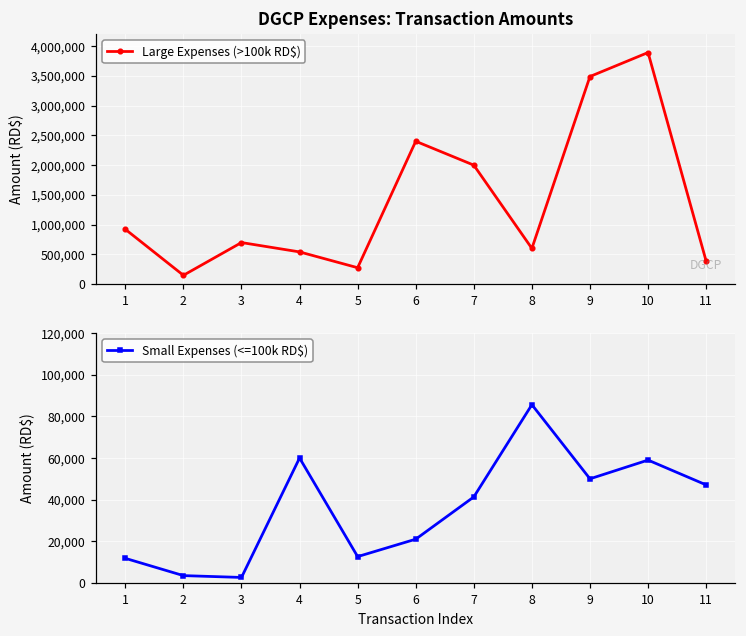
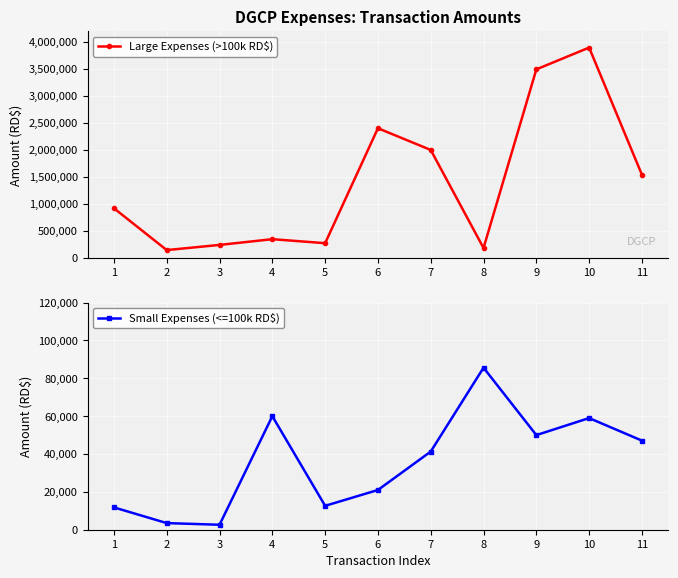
DGCP Expenses: Transaction Amounts, 3: 700,000 -> 200,000
DGCP Expenses: Transaction Amounts, 4: 500,000 -> 300,000
DGCP Expenses: Transaction Amounts, 8: 600,000 -> 200,000
DGCP Expenses: Transaction Amounts, 11: 400,000 -> 1,500,000
